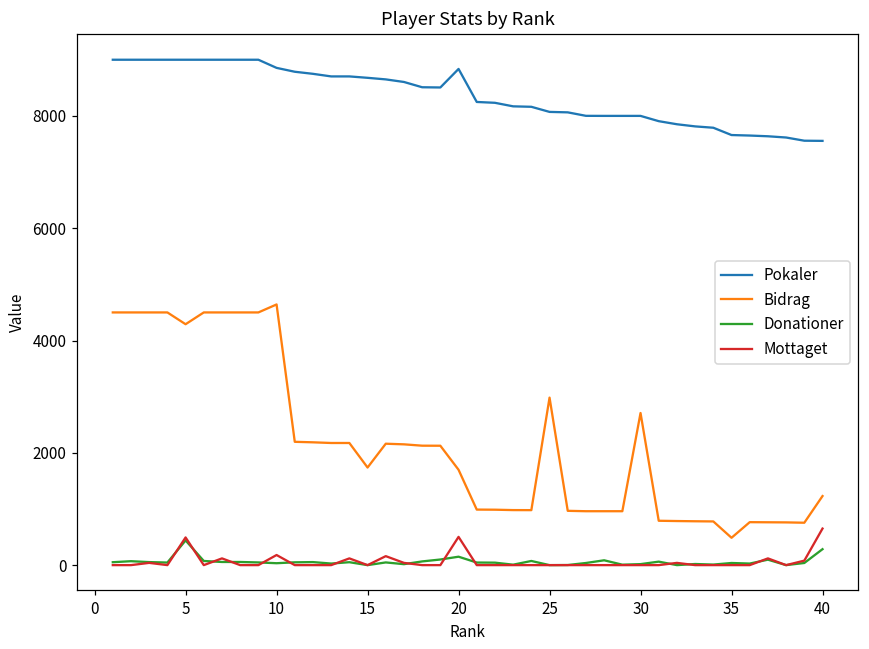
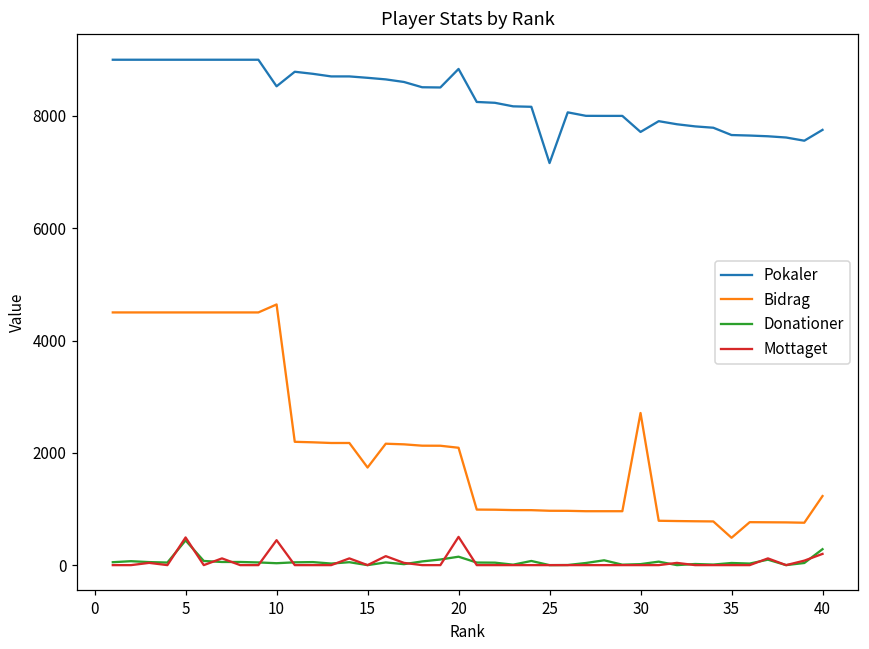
Bidrag, 5: 4300 -> 4500
Pokaler, 10: 8900 -> 8500
Mottaget, 10: 200 -> 400
Bidrag, 20: 1700 -> 2100
Pokaler, 25: 8100 -> 7200
Bidrag, 25: 3000 -> 1000
Pokaler, 30: 8000 -> 7700
Pokaler, 40: 7600 -> 7800
Mottaget, 40: 700 -> 200
